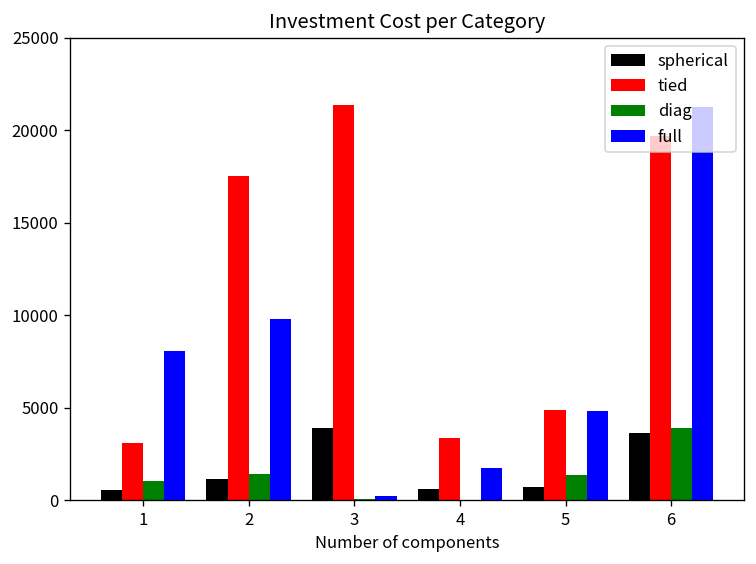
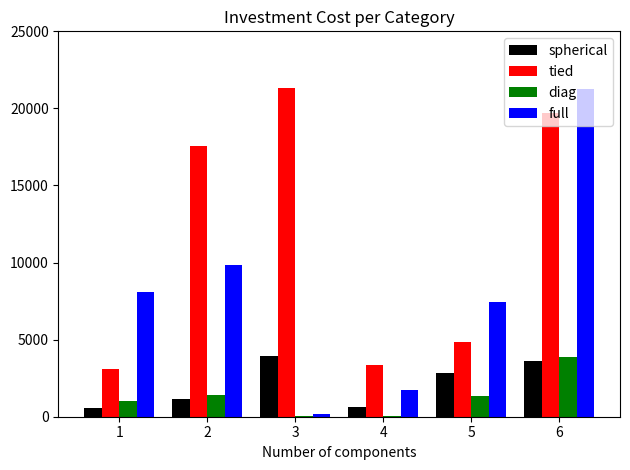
spherical, 5: 700 -> 2900
full, 5: 4800 -> 7500
